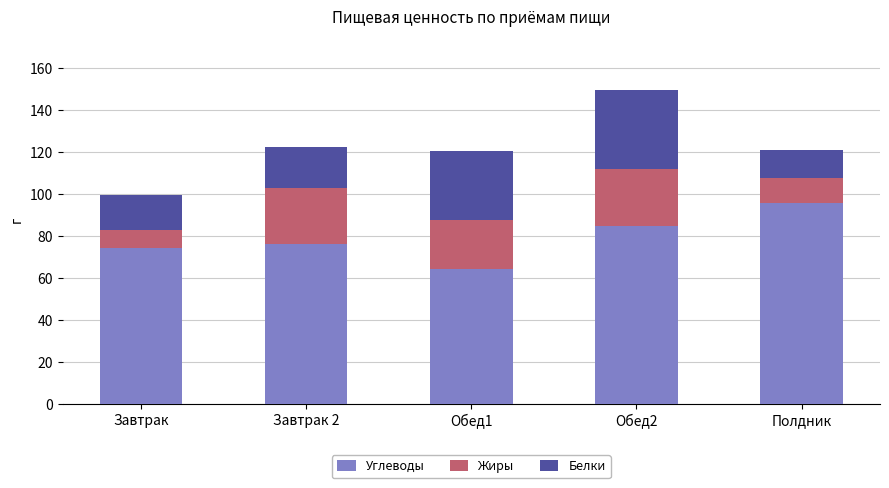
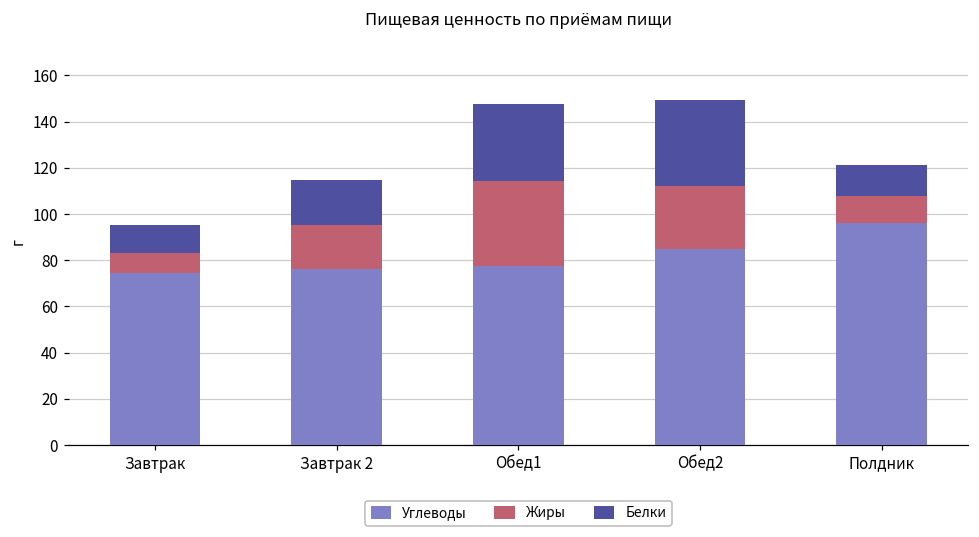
Белки, Завтрак: 17 -> 12
Жиры, Завтрак 2: 27 -> 19
Углеводы, Обед1: 64 -> 78
Жиры, Обед1: 23 -> 37
